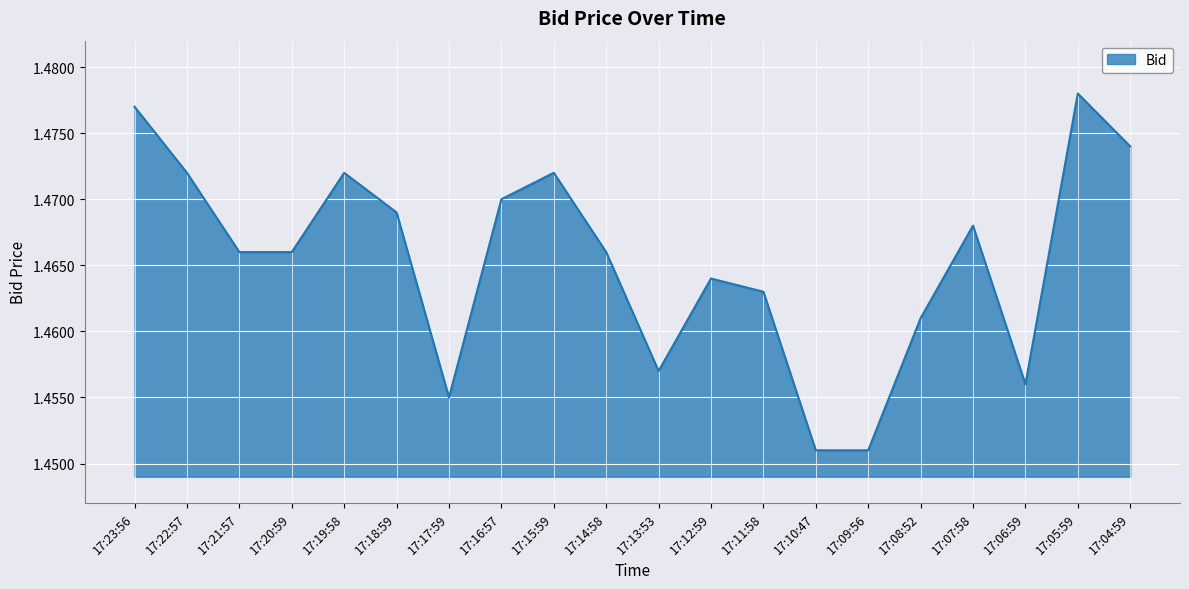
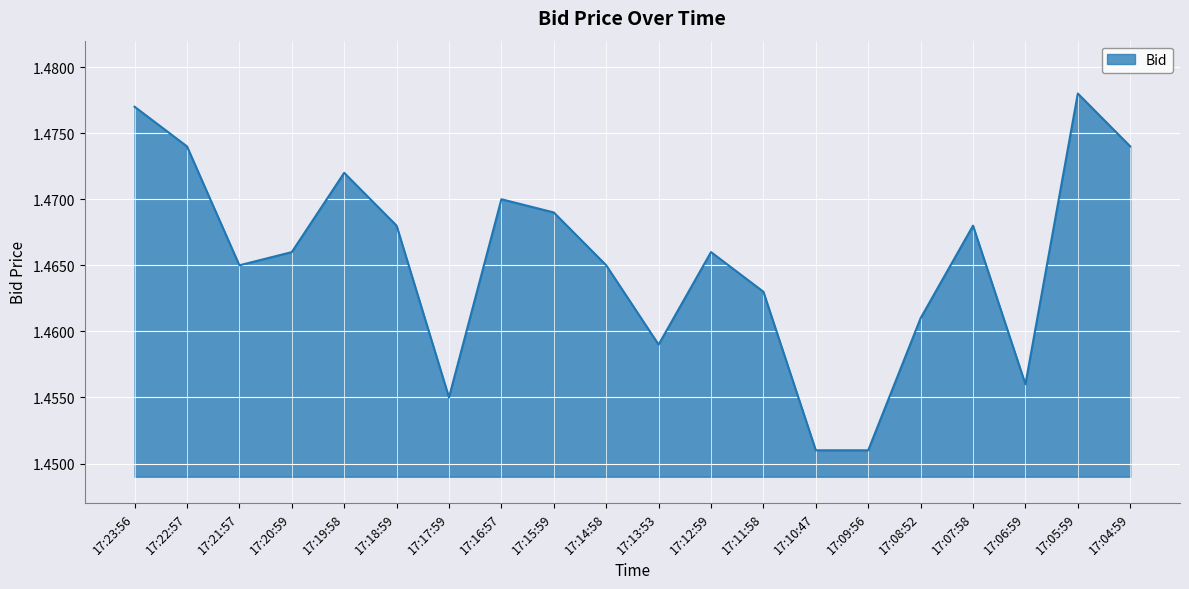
17:22:57: 1.472 -> 1.474
17:21:57: 1.466 -> 1.465
17:18:59: 1.469 -> 1.468
17:15:59: 1.472 -> 1.469
17:14:58: 1.466 -> 1.465
17:13:53: 1.457 -> 1.459
17:12:59: 1.464 -> 1.466
